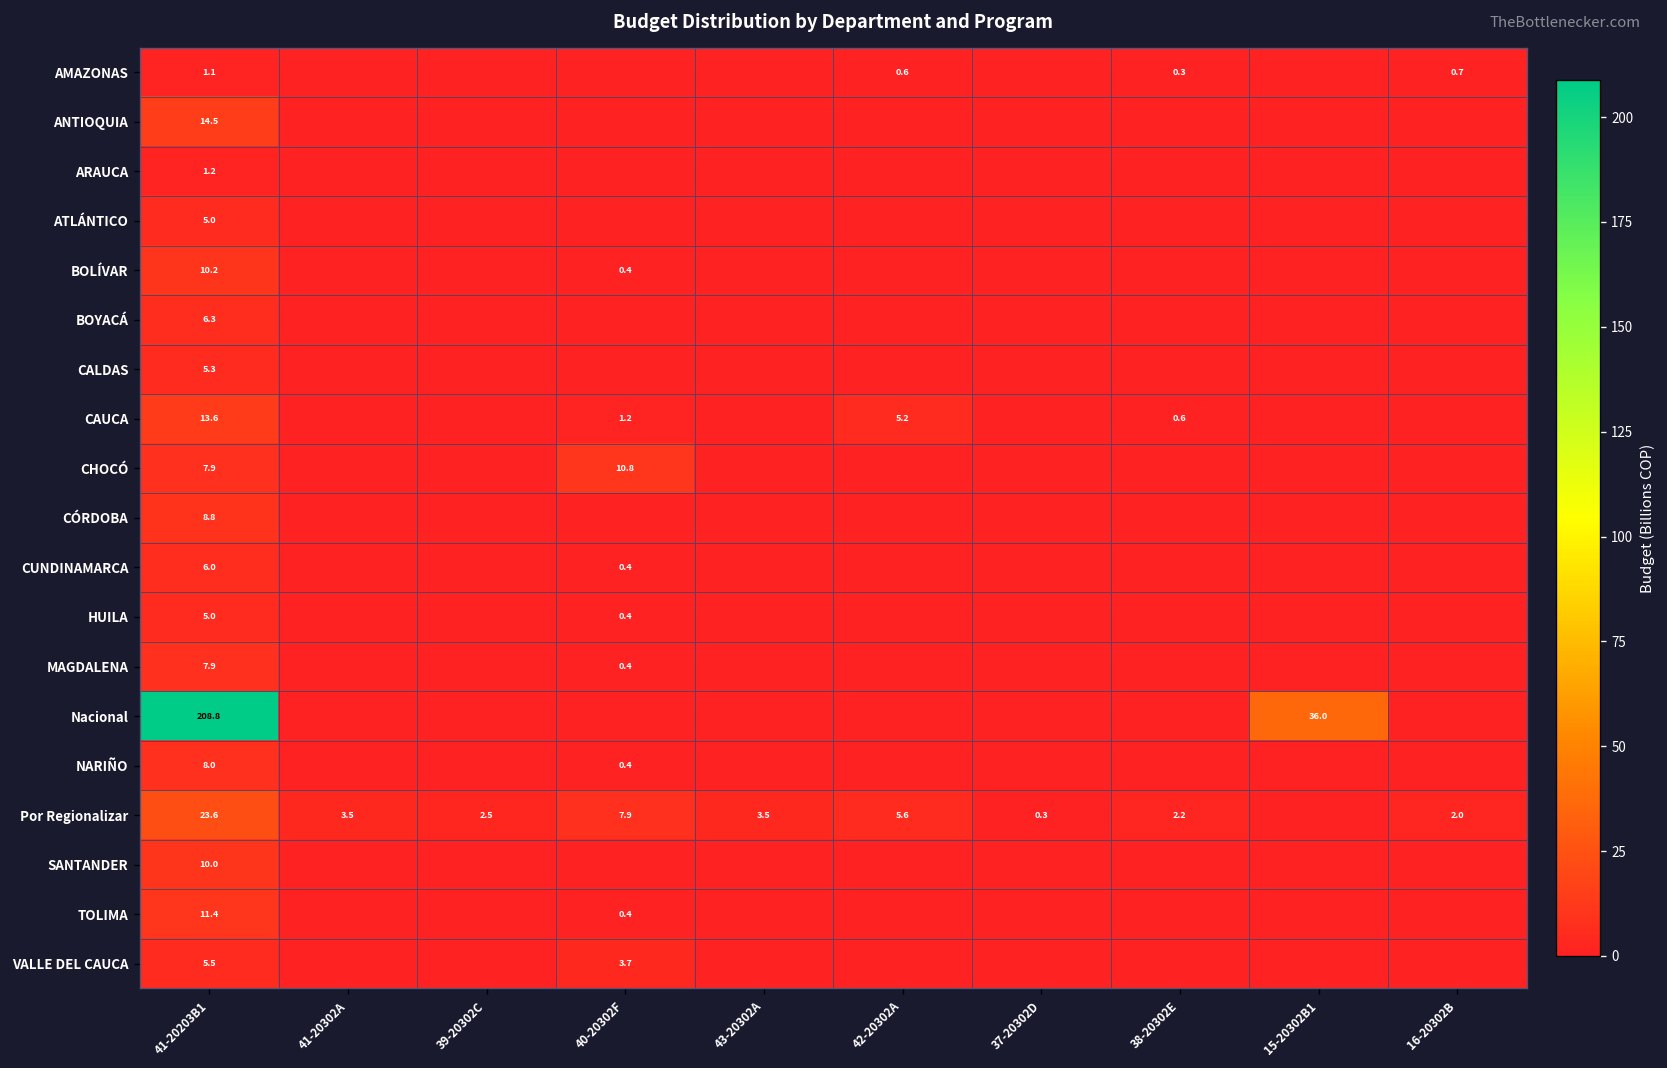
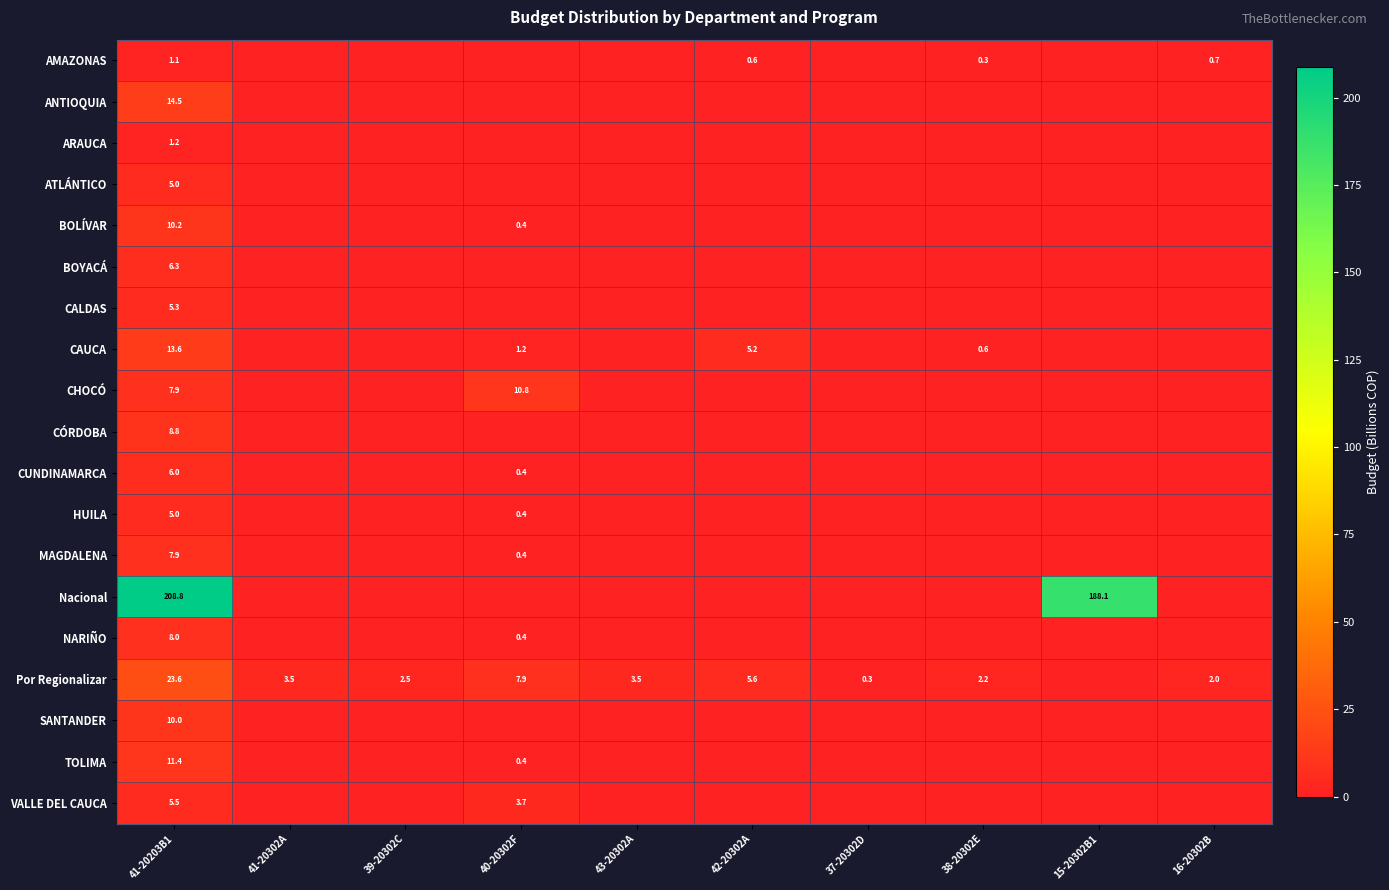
Nacional, 15-20302B1: 36.0 -> 188.1
